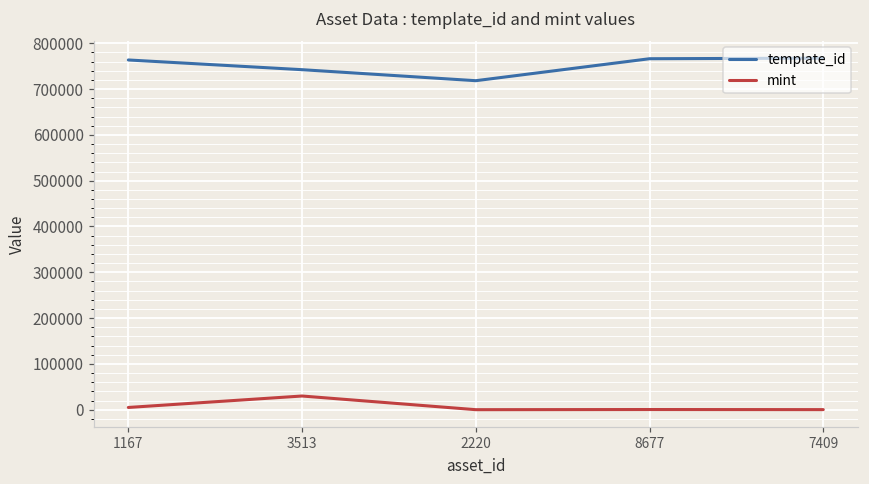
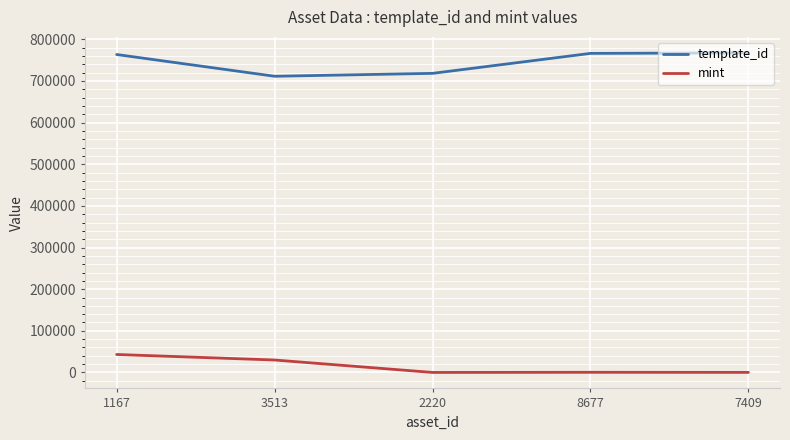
mint, 1167: 0 -> 40000
template_id, 3513: 740000 -> 710000
